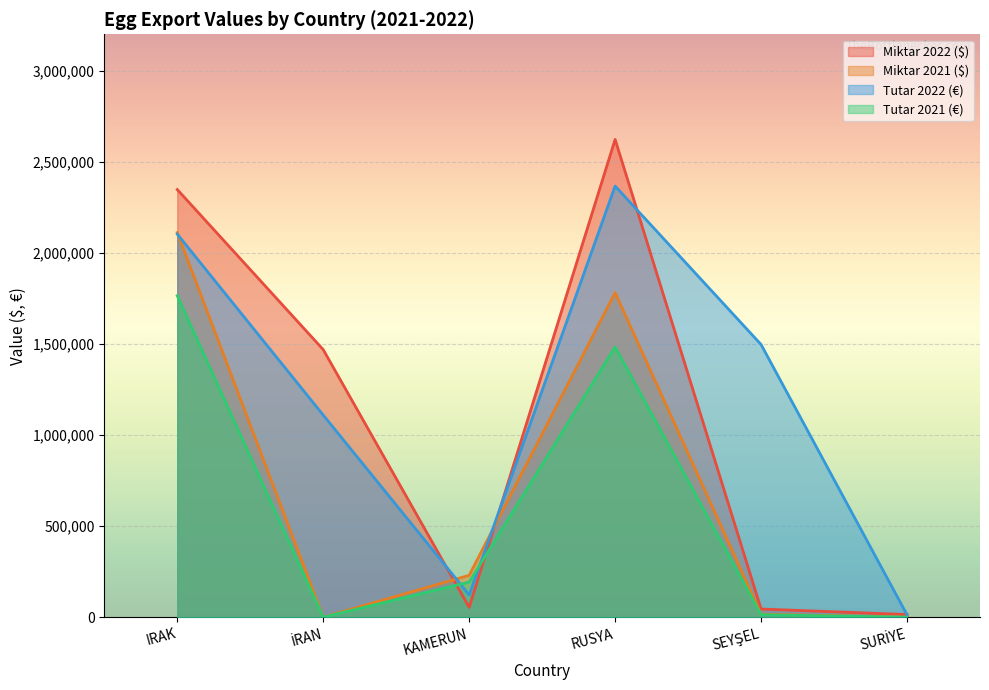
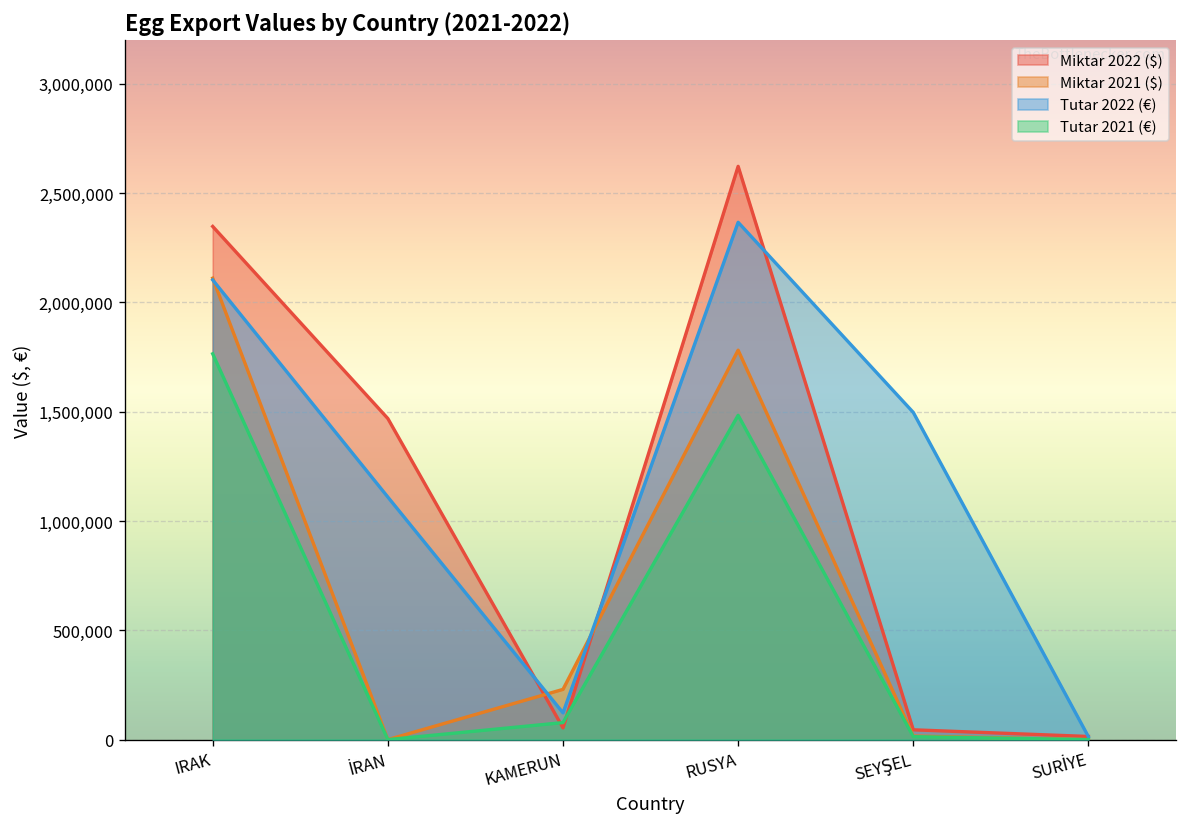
Tutar 2021 (€), KAMERUN: 190,000 -> 80,000
